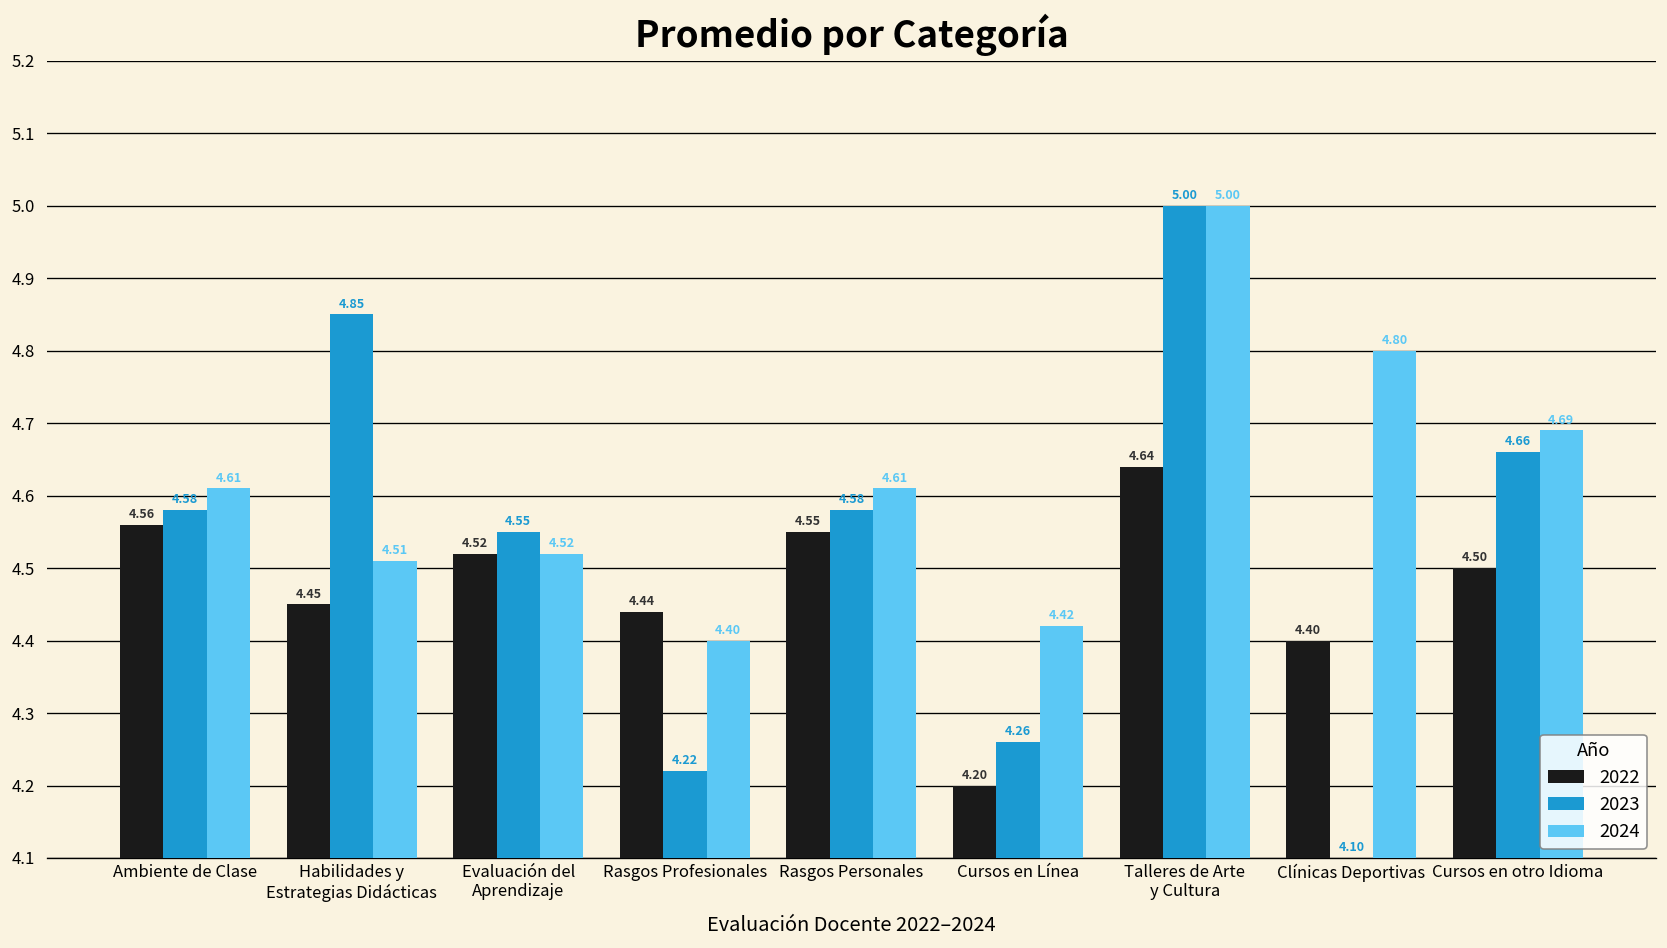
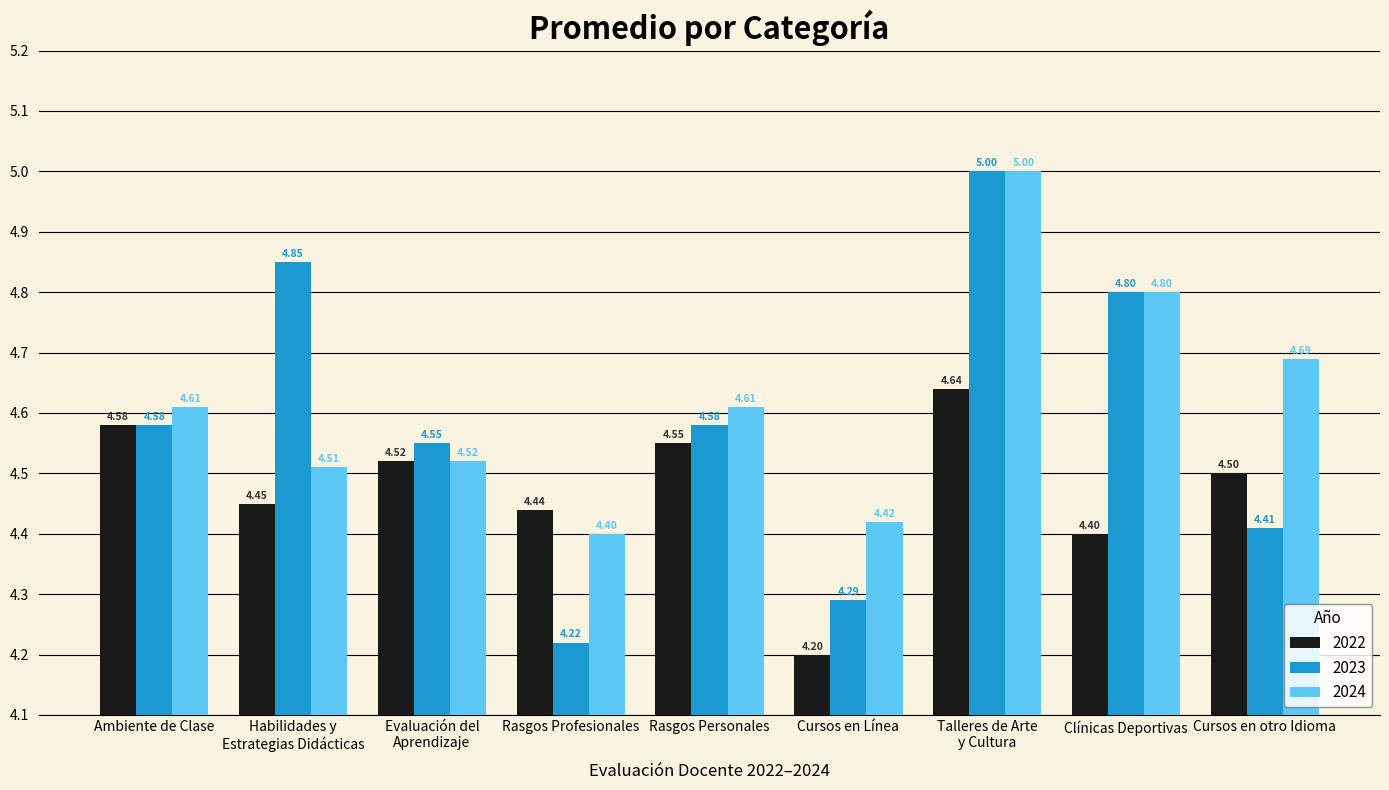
2022, Ambiente de Clase: 4.56 -> 4.58
2023, Cursos en Línea: 4.26 -> 4.29
2023, Clínicas Deportivas: 4.10 -> 4.80
2023, Cursos en otro Idioma: 4.66 -> 4.41
